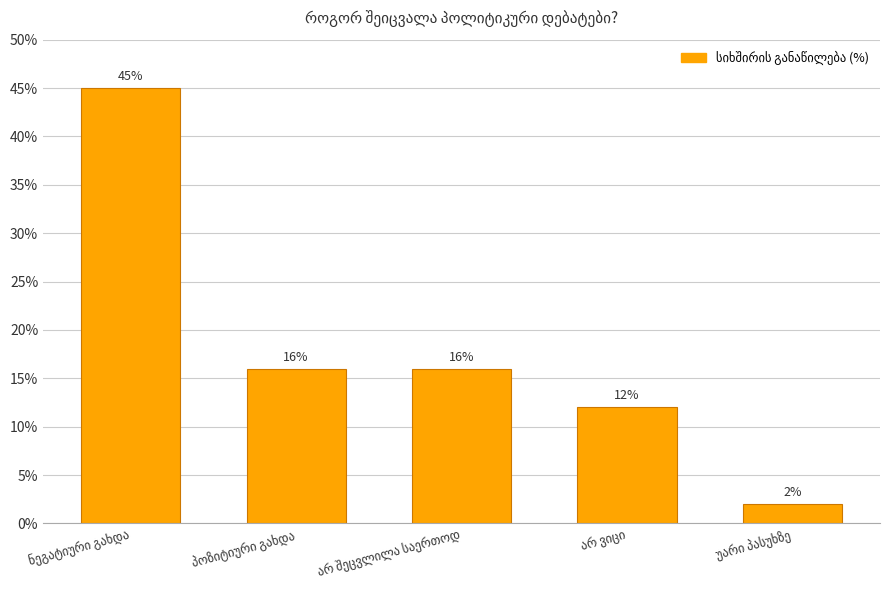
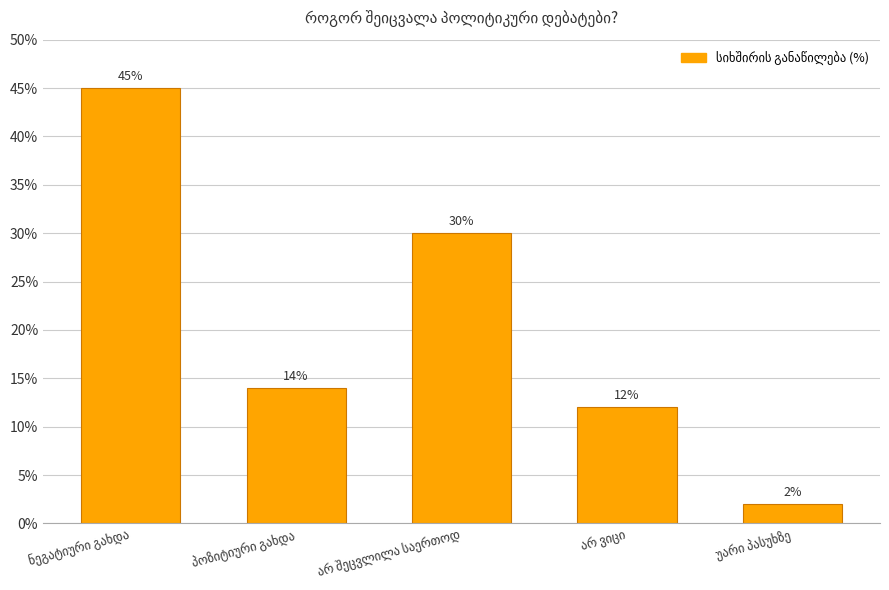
პოზიტიური გახდა: 16% -> 14%
არ შეცვლილა საერთოდ: 16% -> 30%
